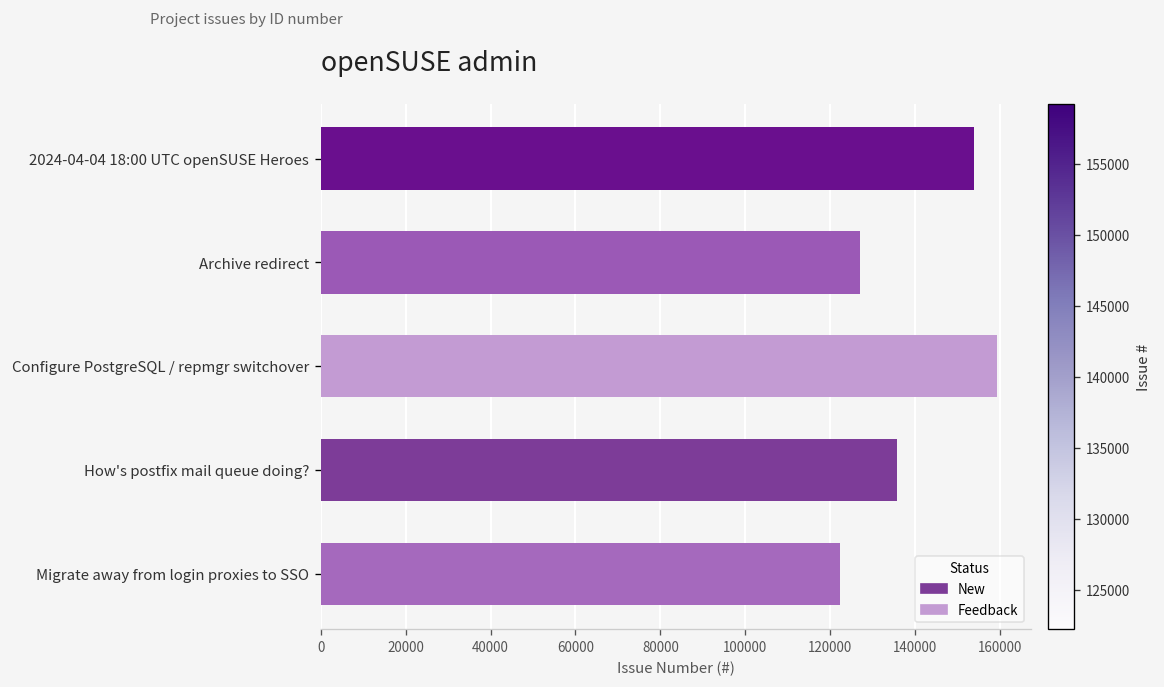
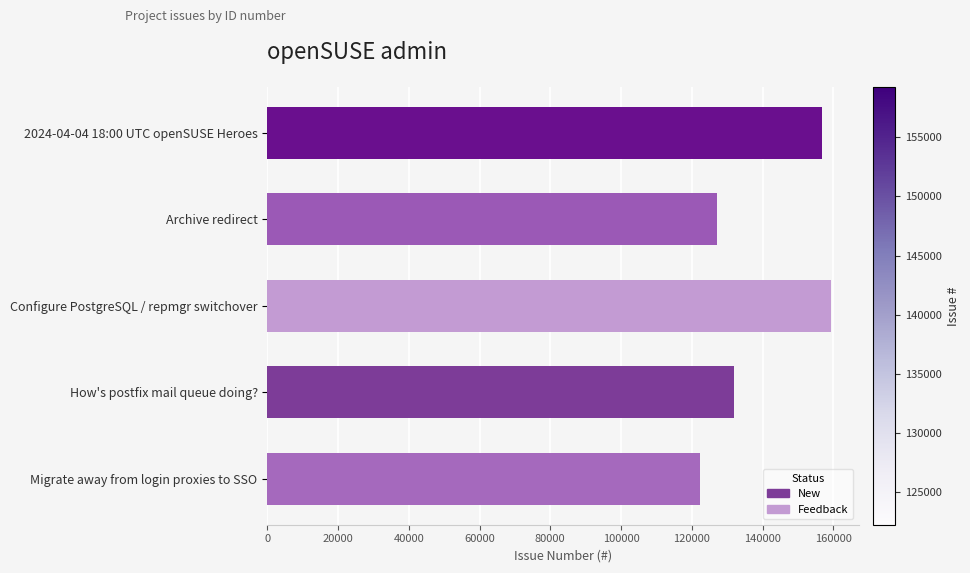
2024-04-04 18:00 UTC openSUSE Heroes: 154000 -> 157000
How's postfix mail queue doing?: 136000 -> 132000
